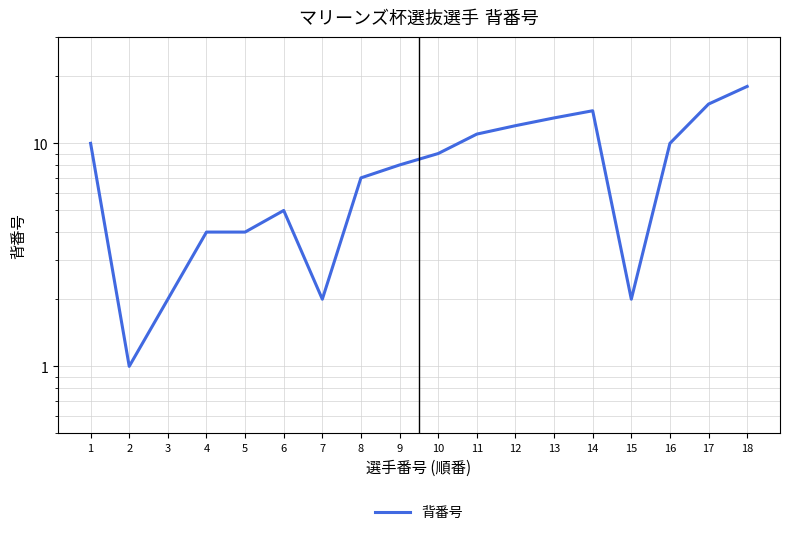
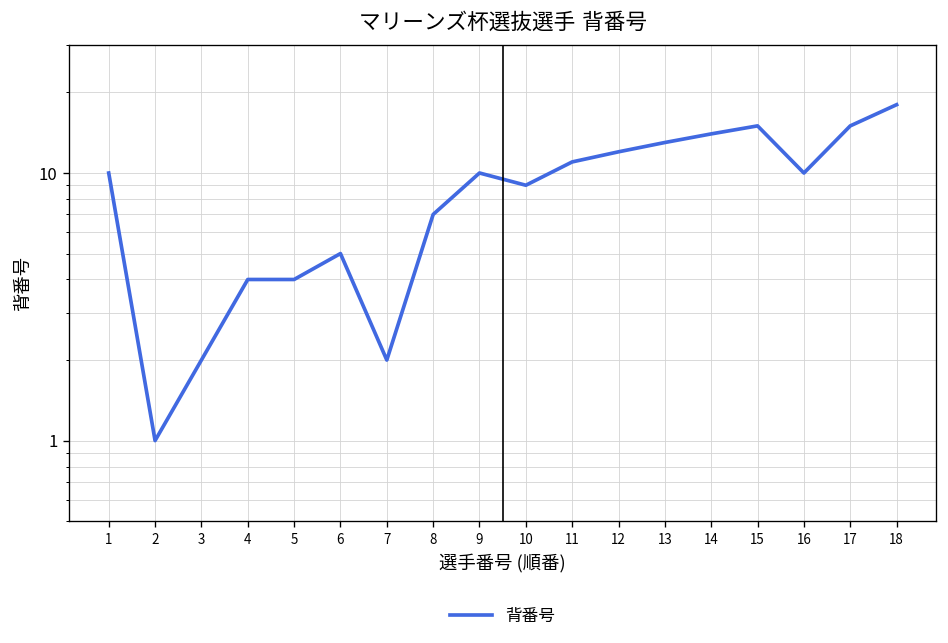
9: 8 -> 10
15: 2 -> 15
